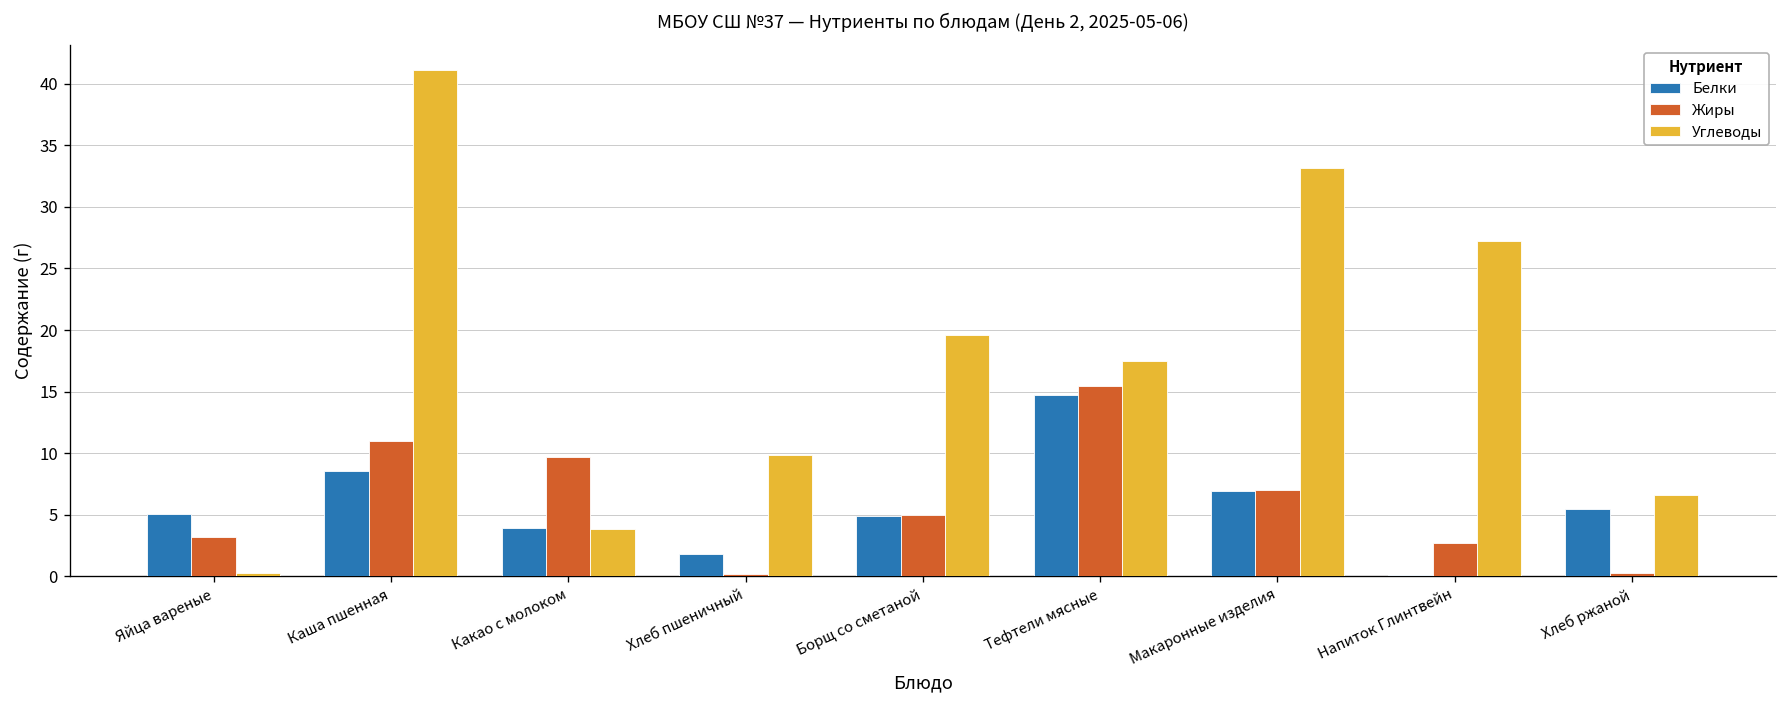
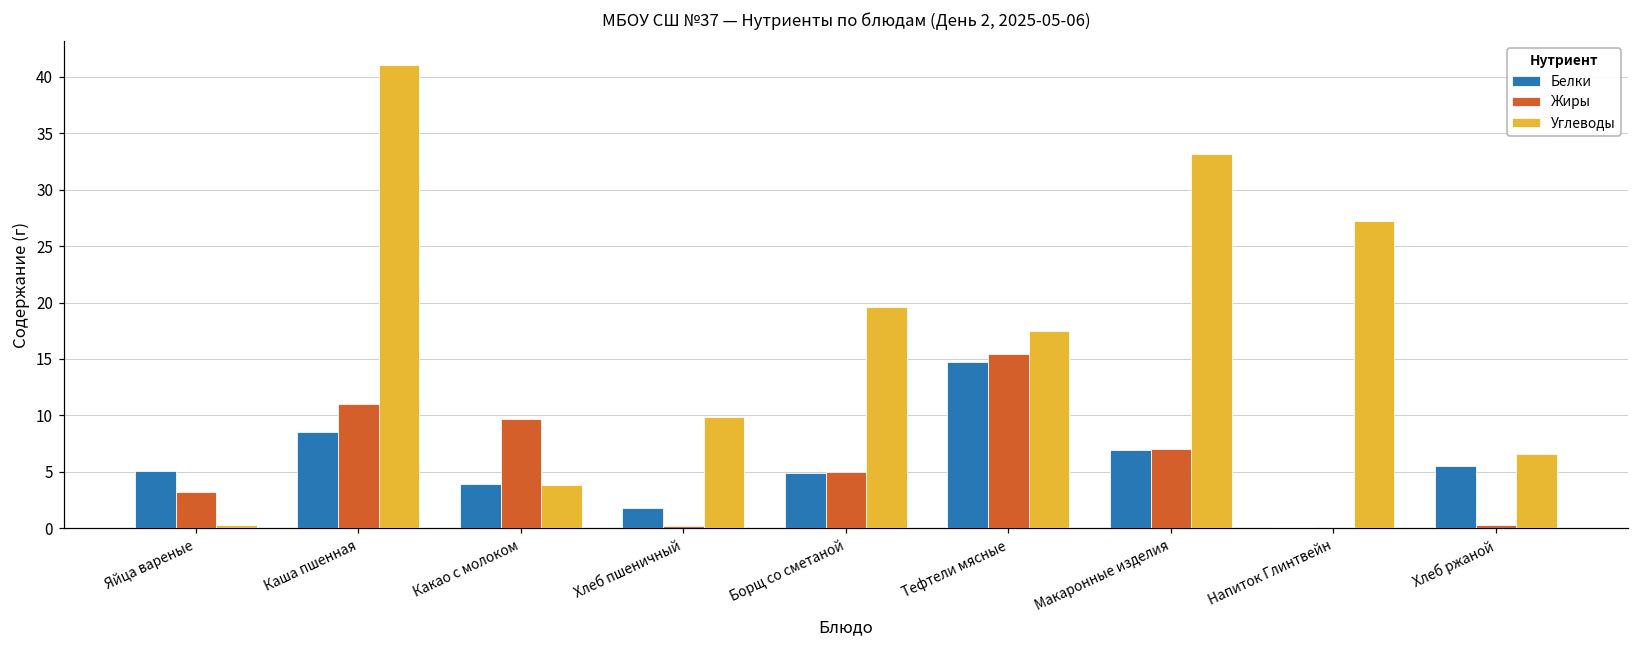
Жиры, Напиток Глинтвейн: 2.7 -> 0.0
